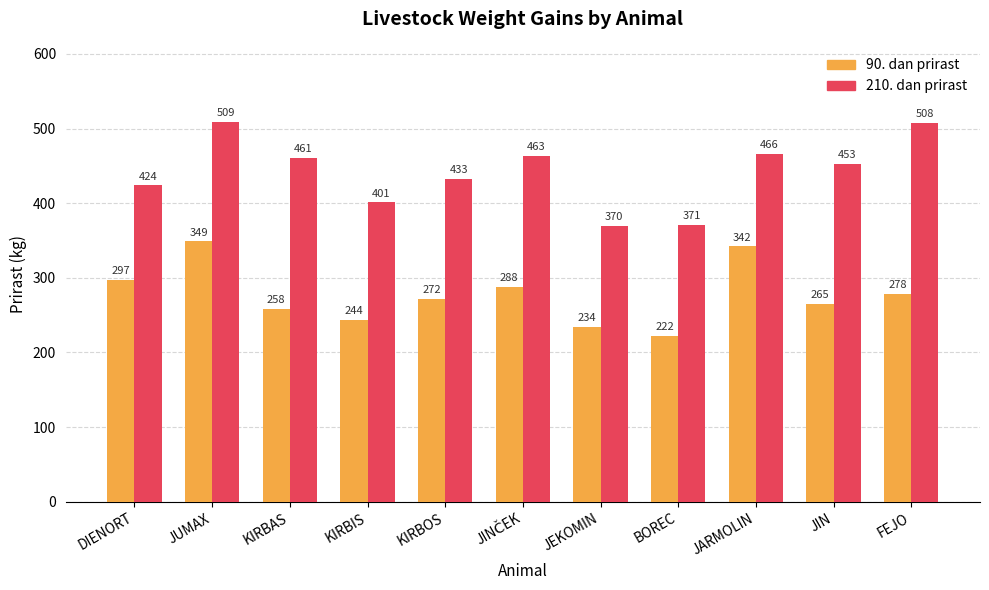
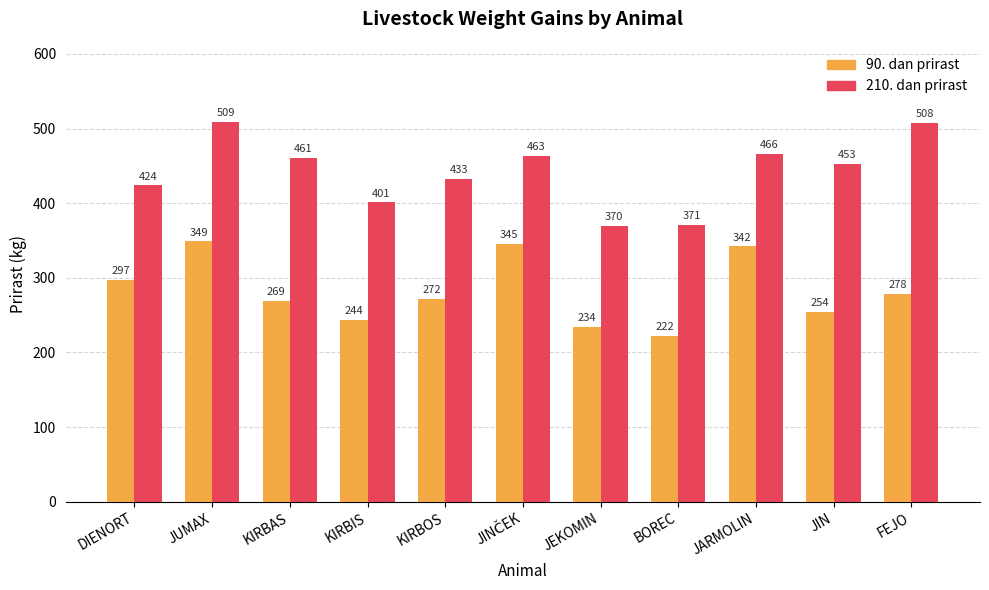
90. dan prirast, KIRBAS: 258 -> 269
90. dan prirast, JINČEK: 288 -> 345
90. dan prirast, JIN: 265 -> 254
